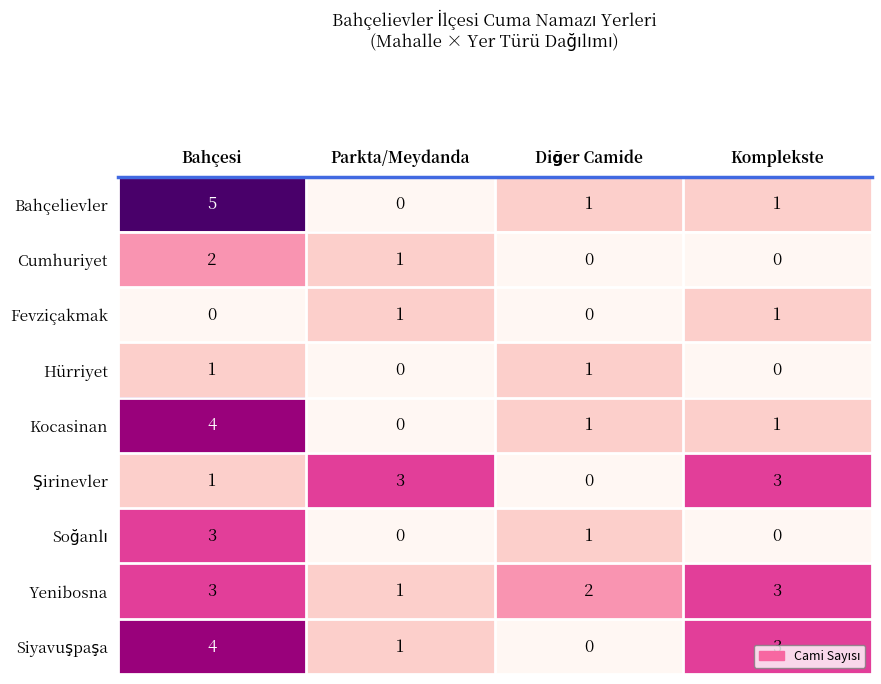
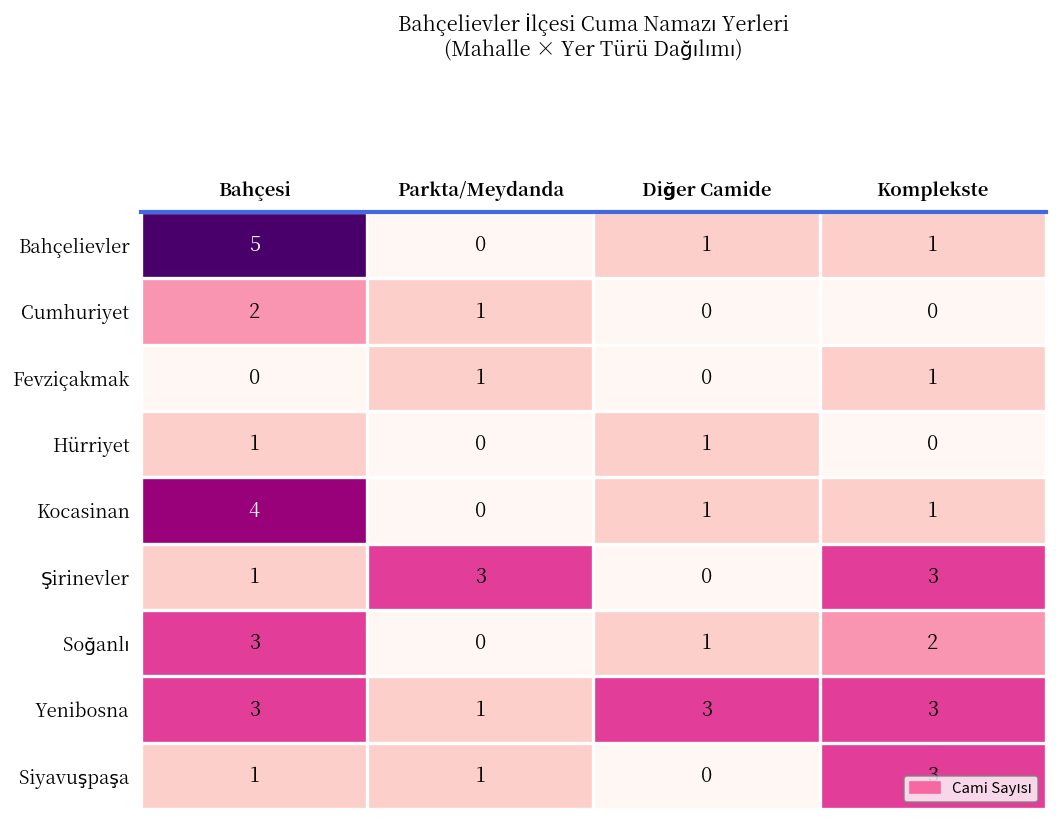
Soğanlı, Komplekste: 0 -> 2
Yenibosna, Diğer Camide: 2 -> 3
Siyavuşpaşa, Bahçesi: 4 -> 1
